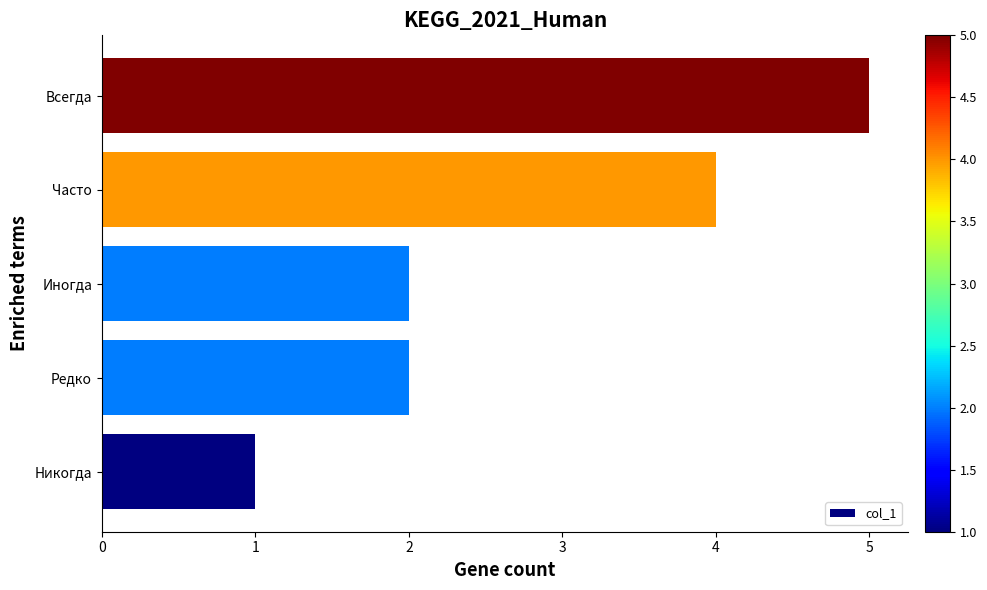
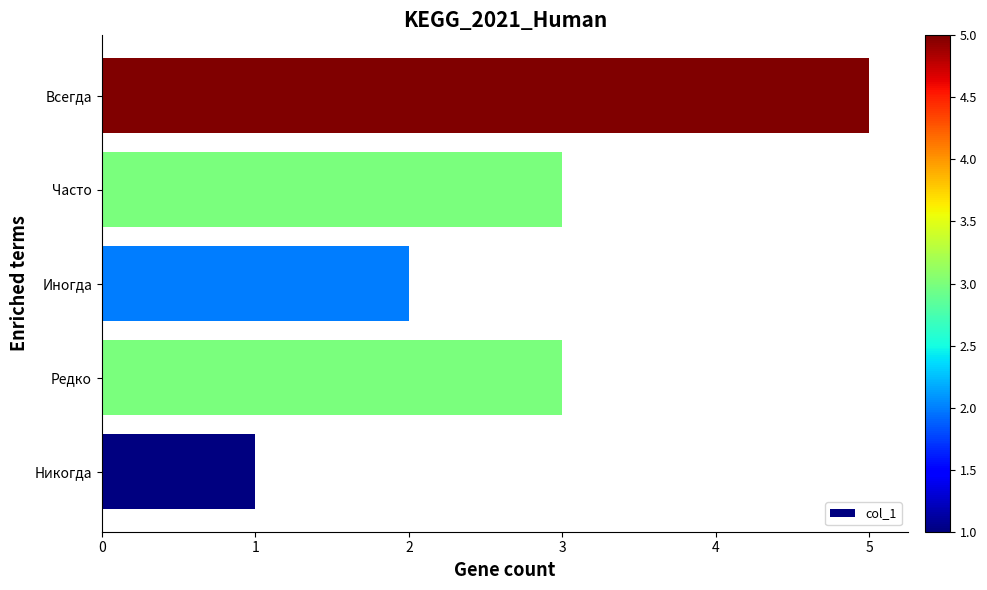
Часто: 4 -> 3
Редко: 2 -> 3
